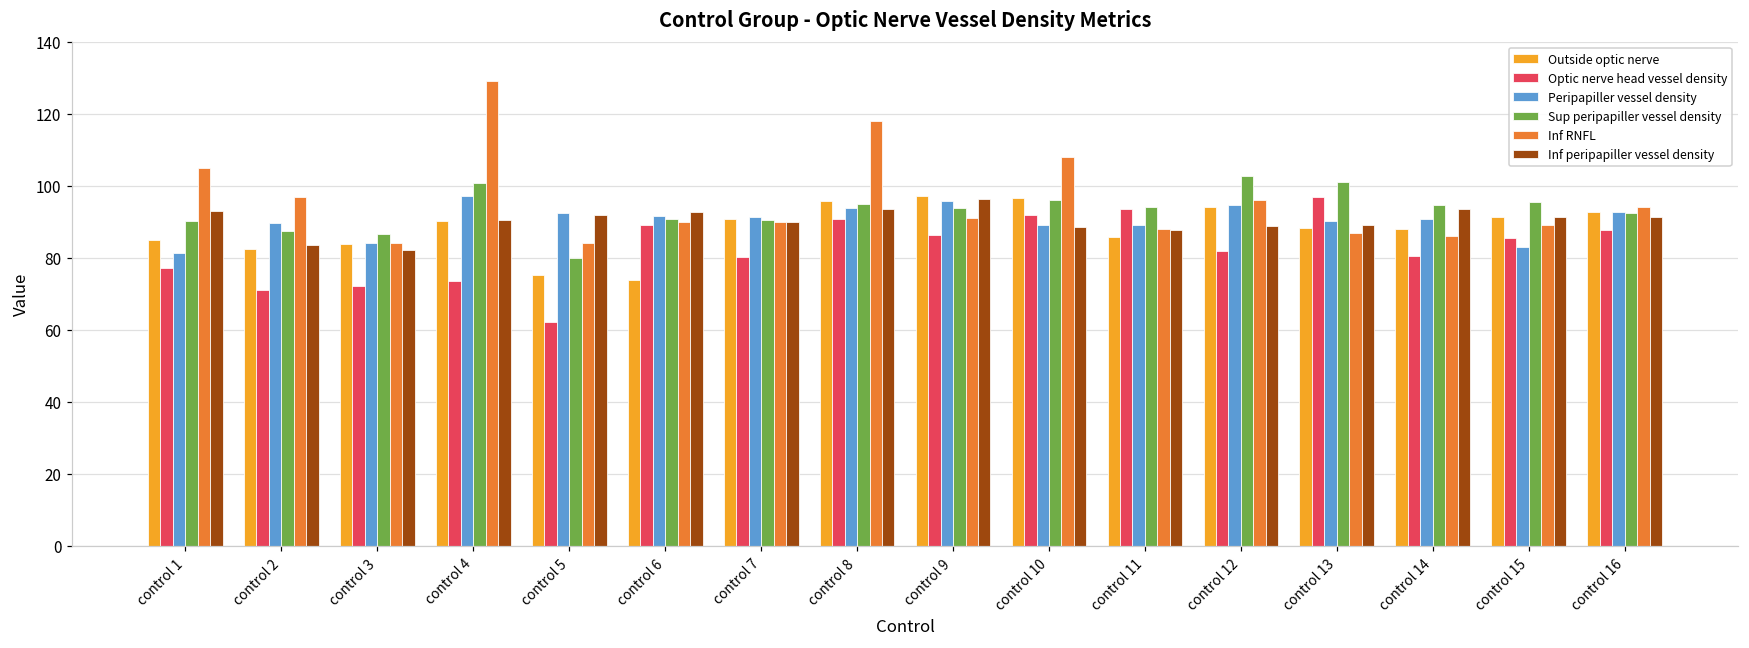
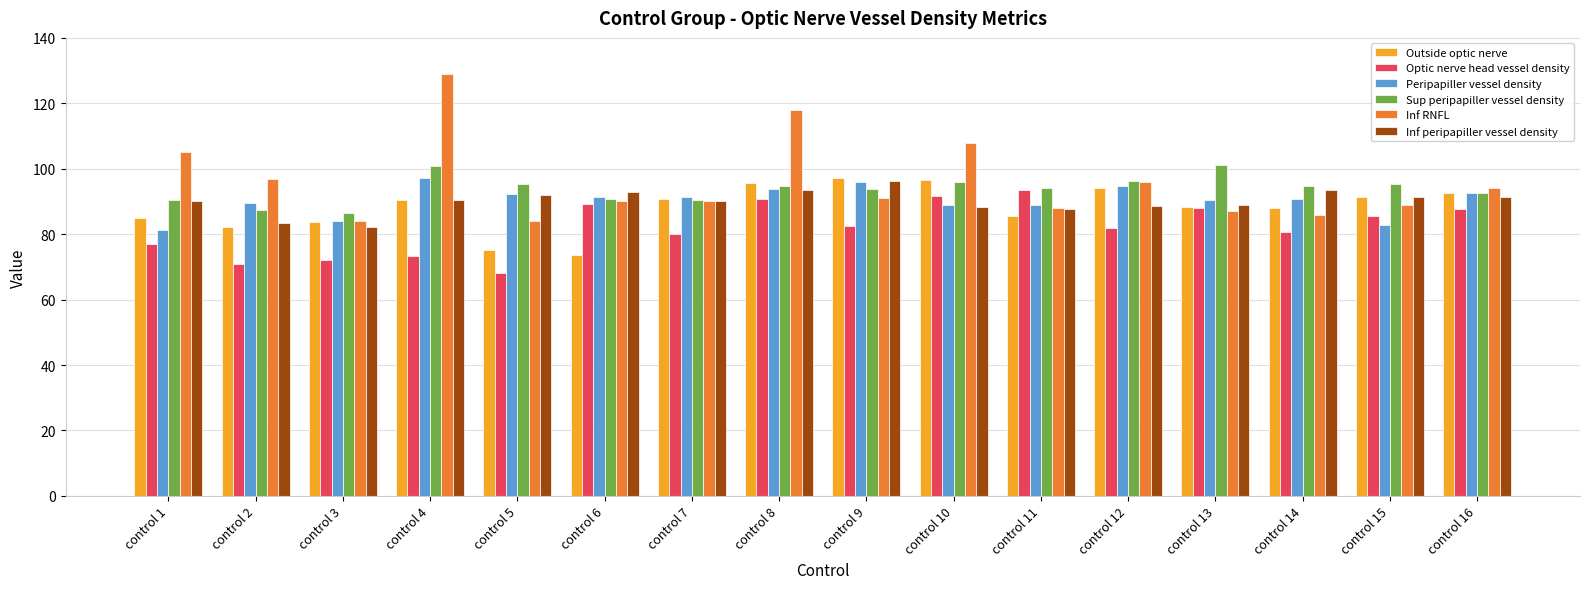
Inf peripapiller vessel density, control 1: 93 -> 90
Optic nerve head vessel density, control 5: 62 -> 68
Sup peripapiller vessel density, control 5: 80 -> 95
Optic nerve head vessel density, control 9: 86 -> 82
Sup peripapiller vessel density, control 12: 103 -> 96
Optic nerve head vessel density, control 13: 97 -> 88
